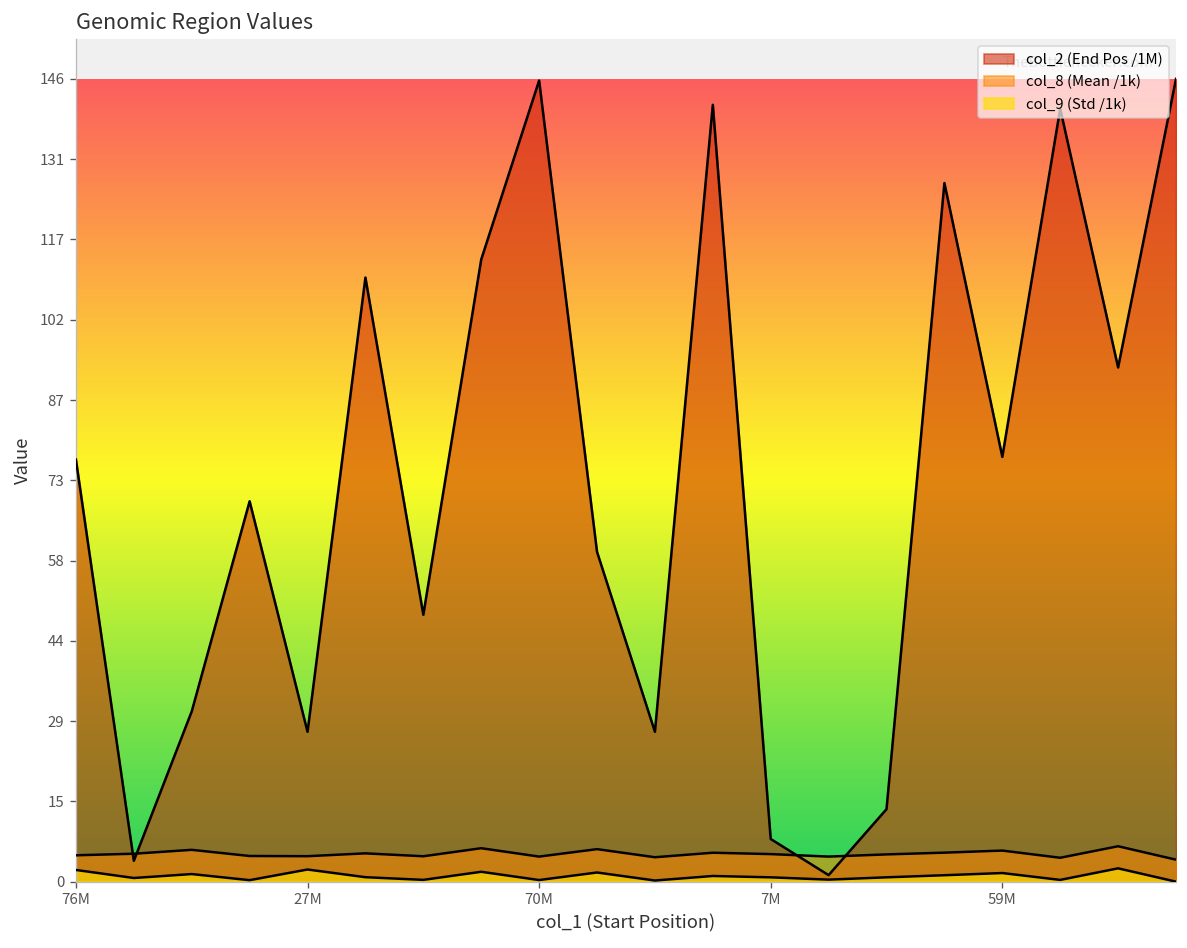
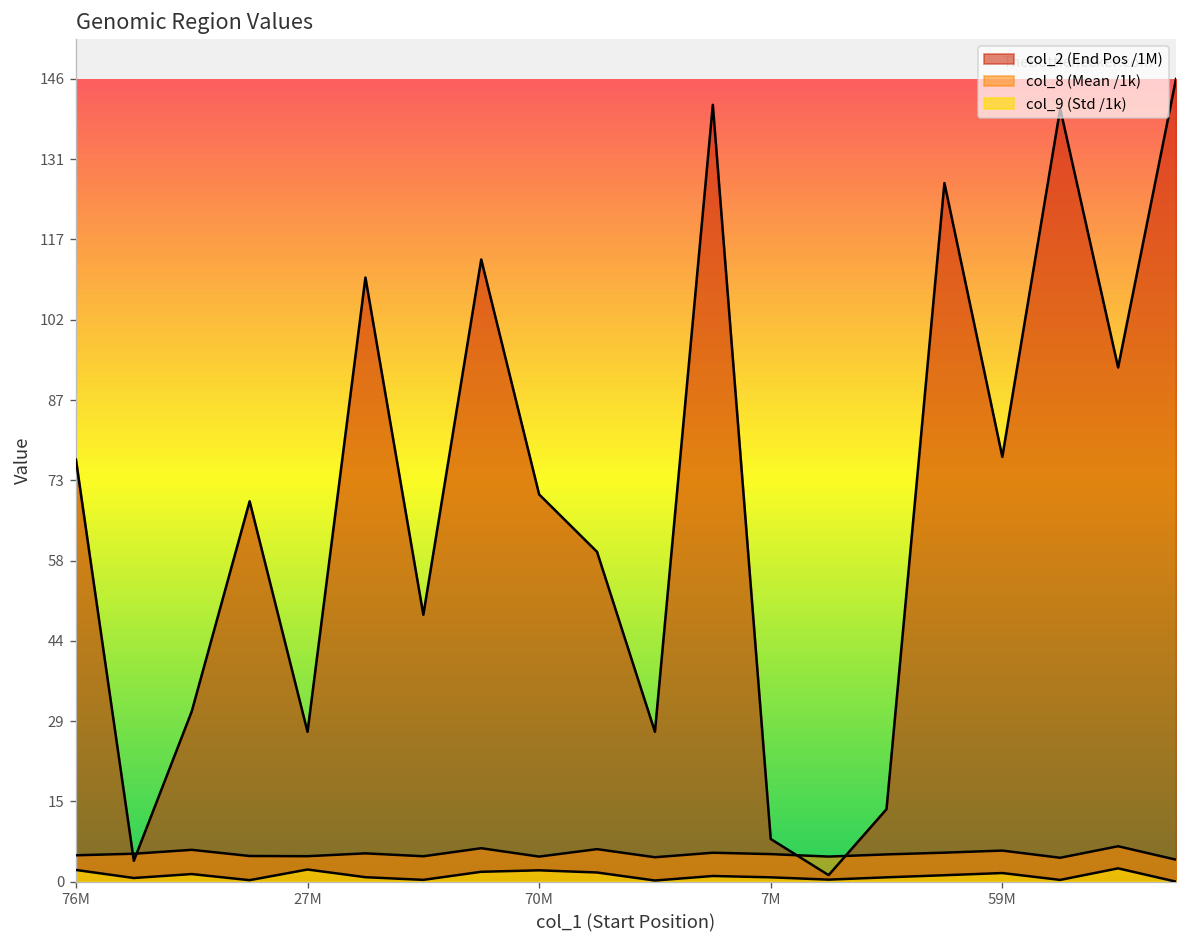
col_2 (End Pos /1M), 70M: 145 -> 70
col_9 (Std /1k), 70M: 0 -> 2
